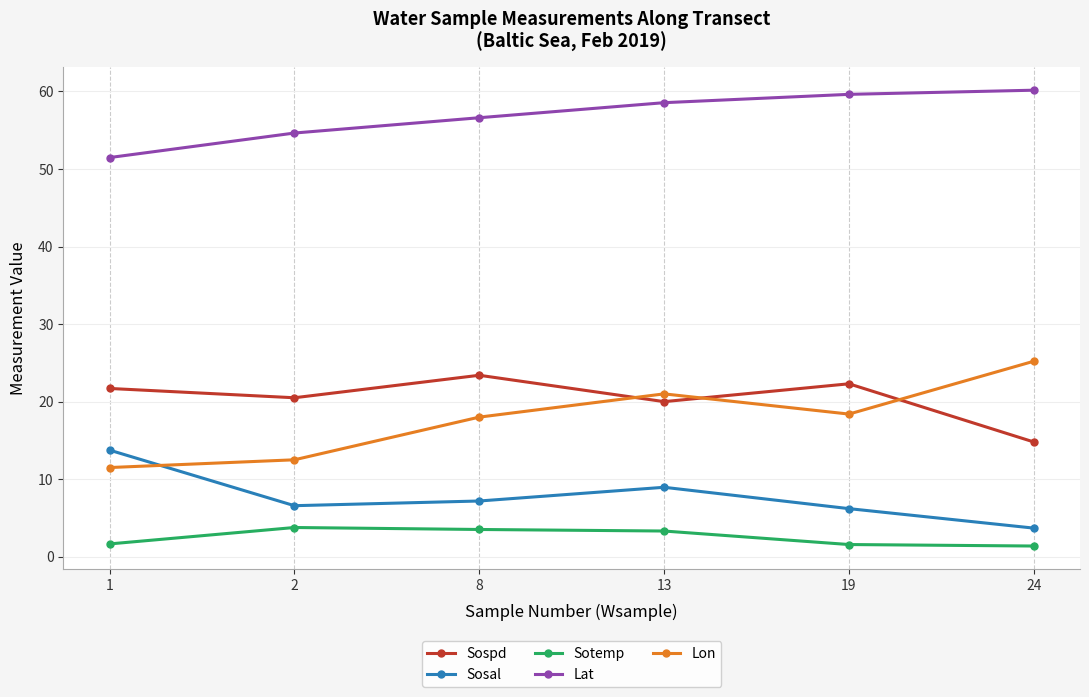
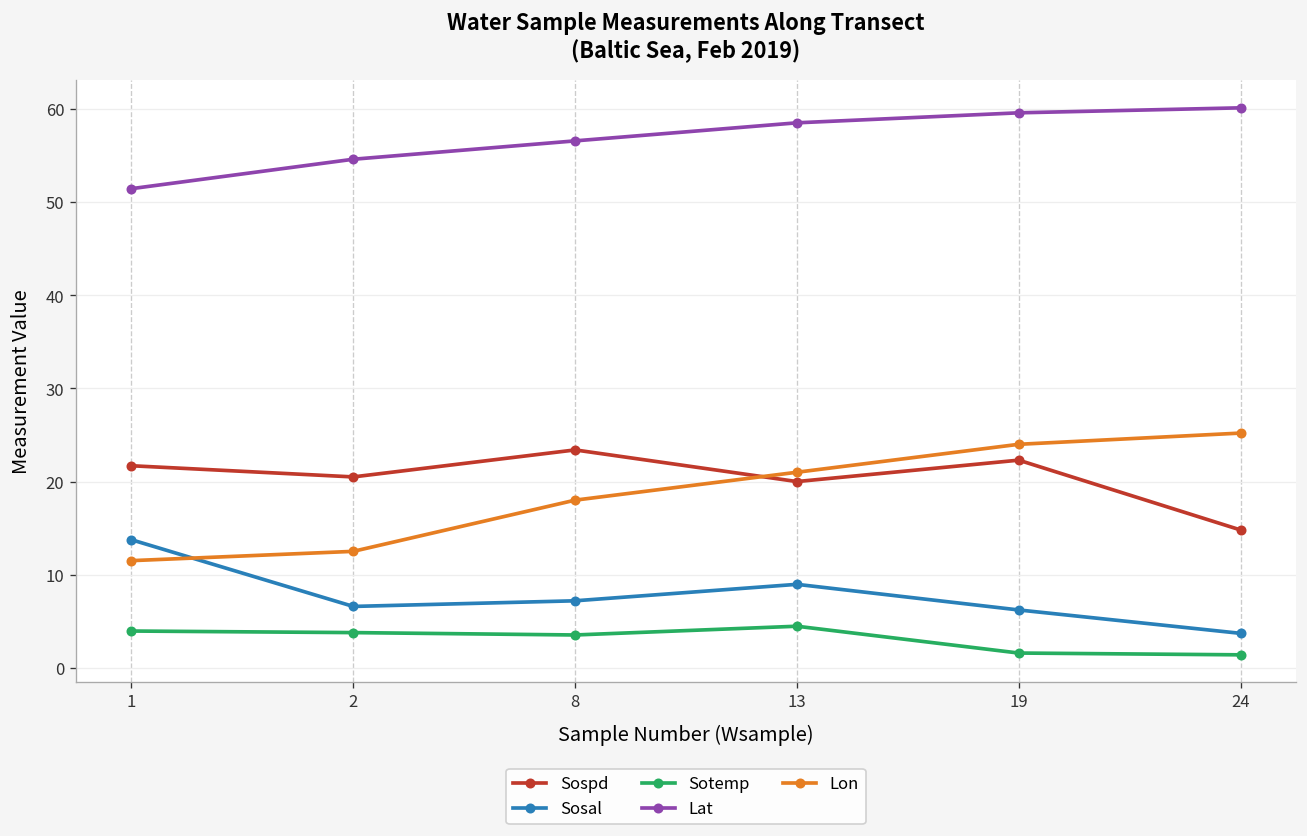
Sotemp, 1: 2 -> 4
Sotemp, 13: 3 -> 4
Lon, 19: 18 -> 24
